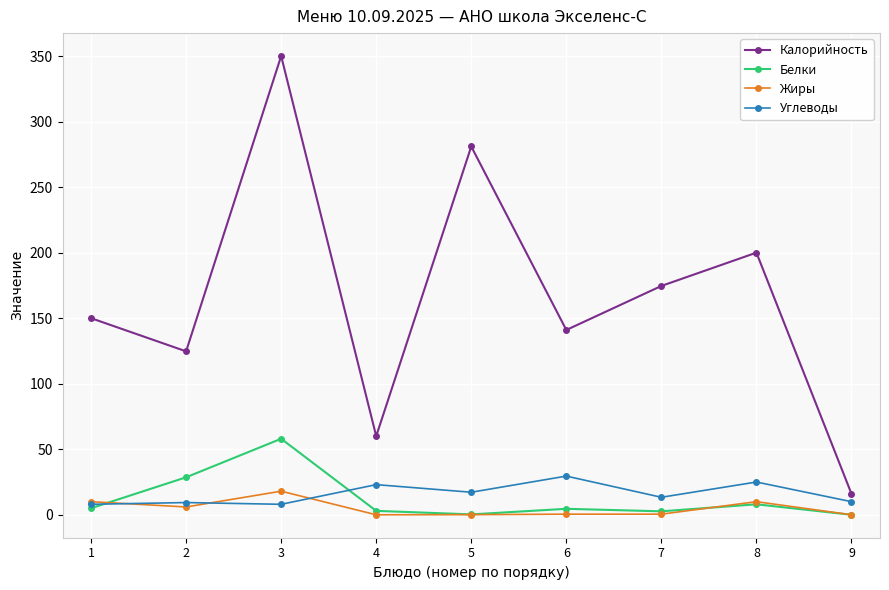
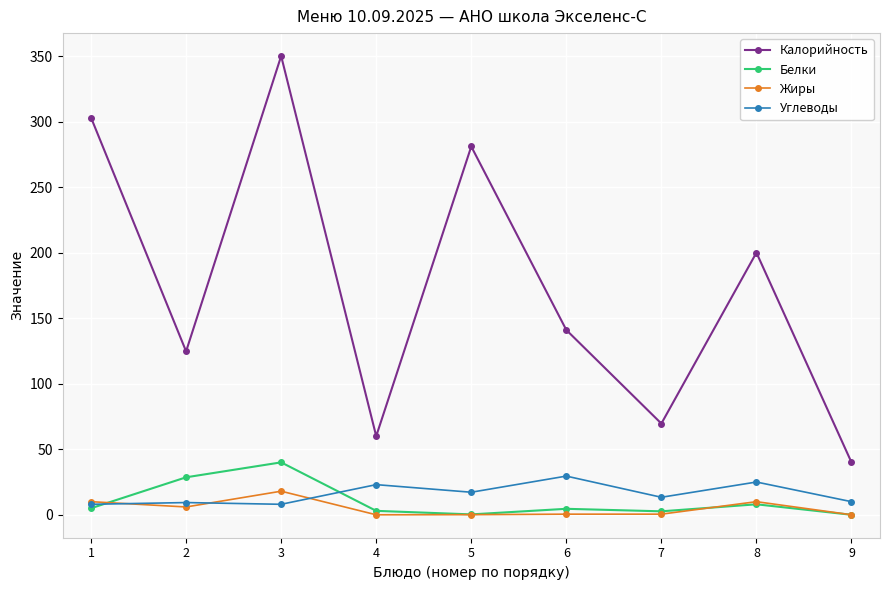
Калорийность, 1: 150 -> 303
Белки, 3: 58 -> 40
Калорийность, 7: 175 -> 70
Калорийность, 9: 16 -> 40
